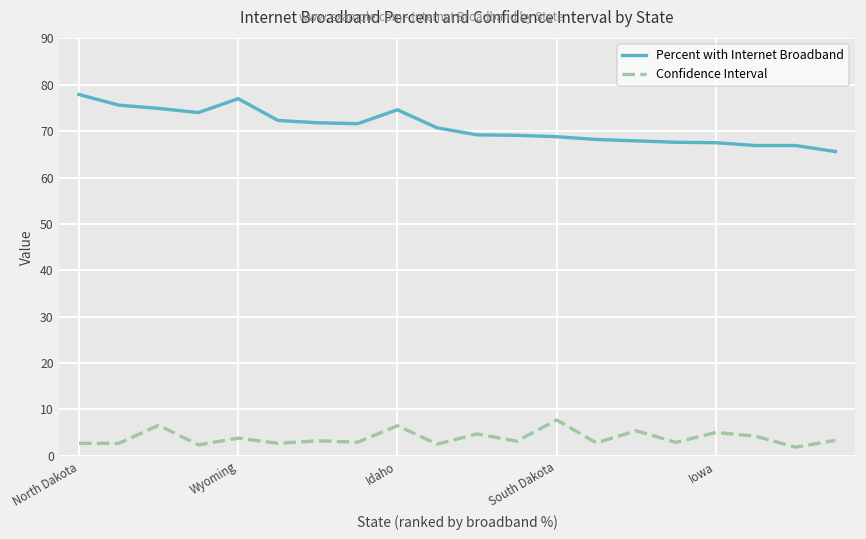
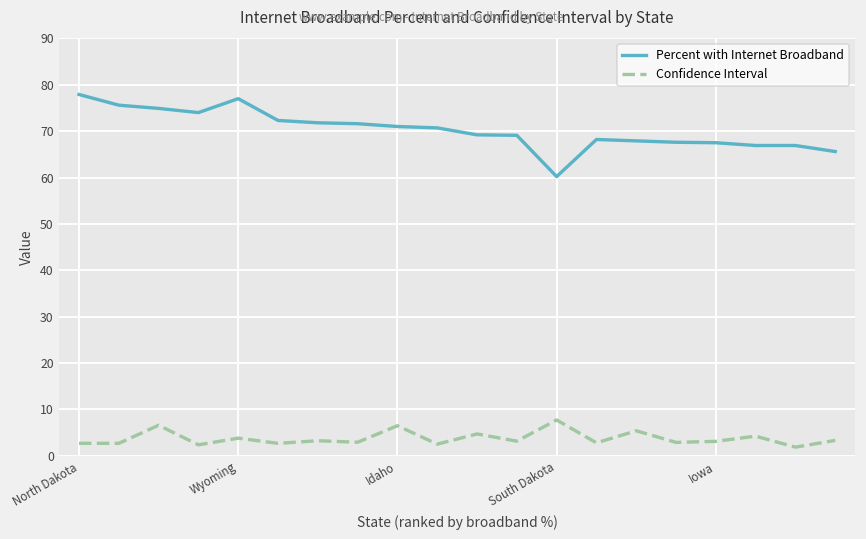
Percent with Internet Broadband, Idaho: 75 -> 71
Percent with Internet Broadband, South Dakota: 69 -> 60
Confidence Interval, Iowa: 5 -> 3
